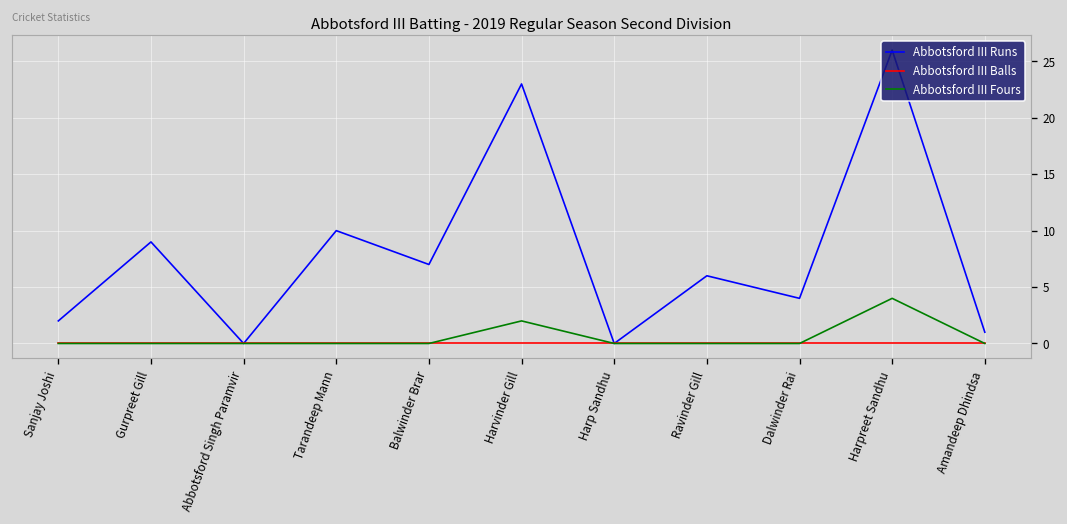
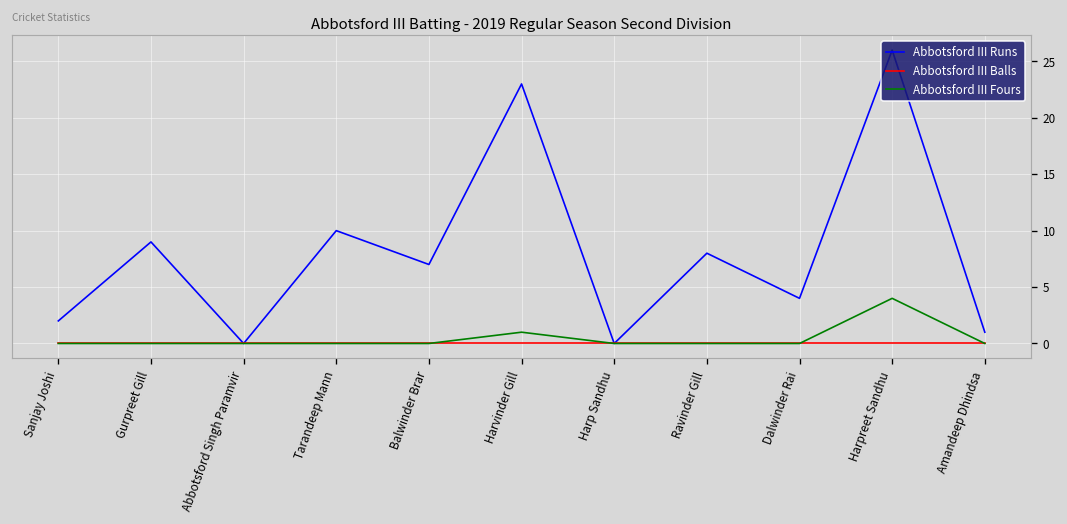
Abbotsford III Fours, Harvinder Gill: 2 -> 1
Abbotsford III Runs, Ravinder Gill: 6 -> 8
